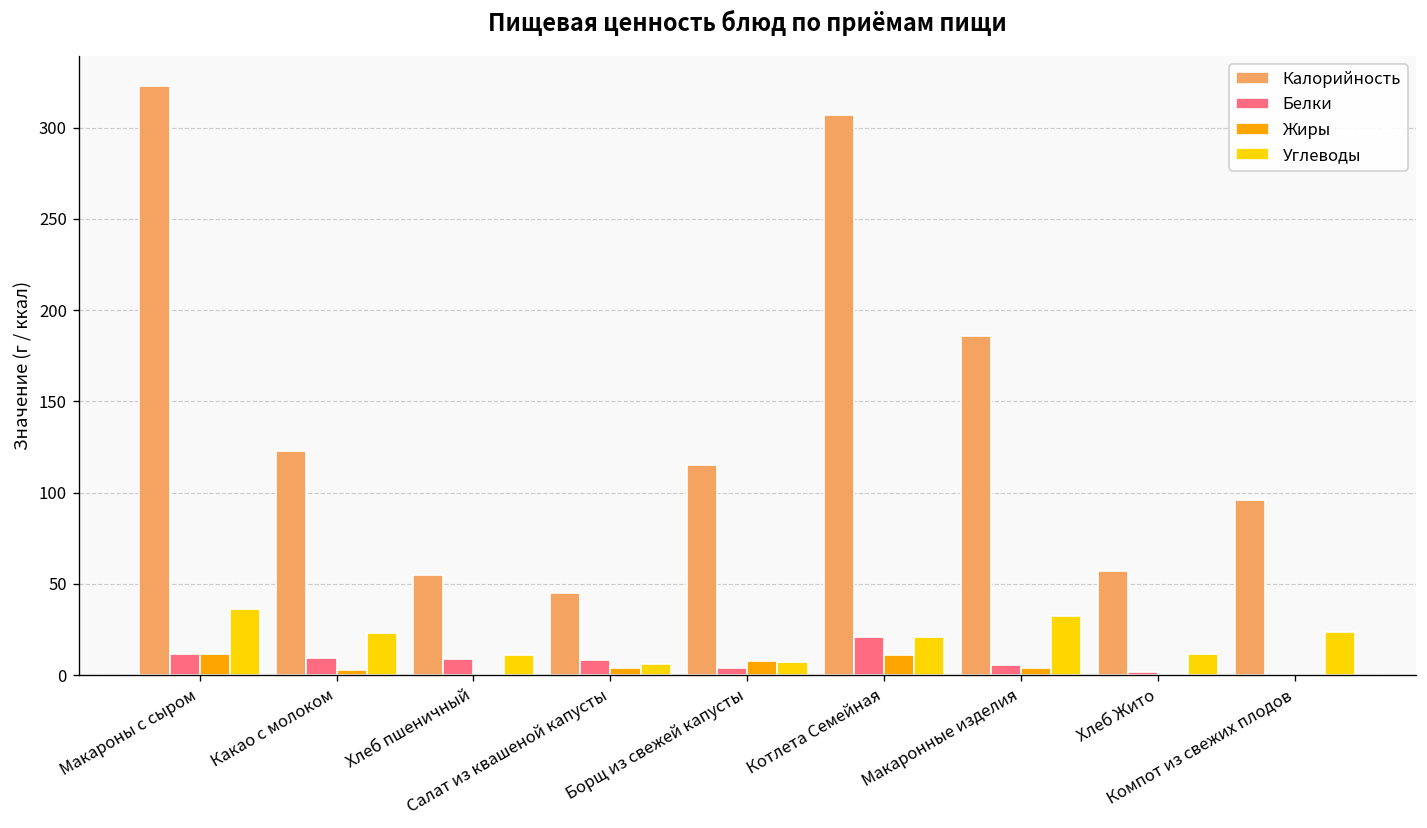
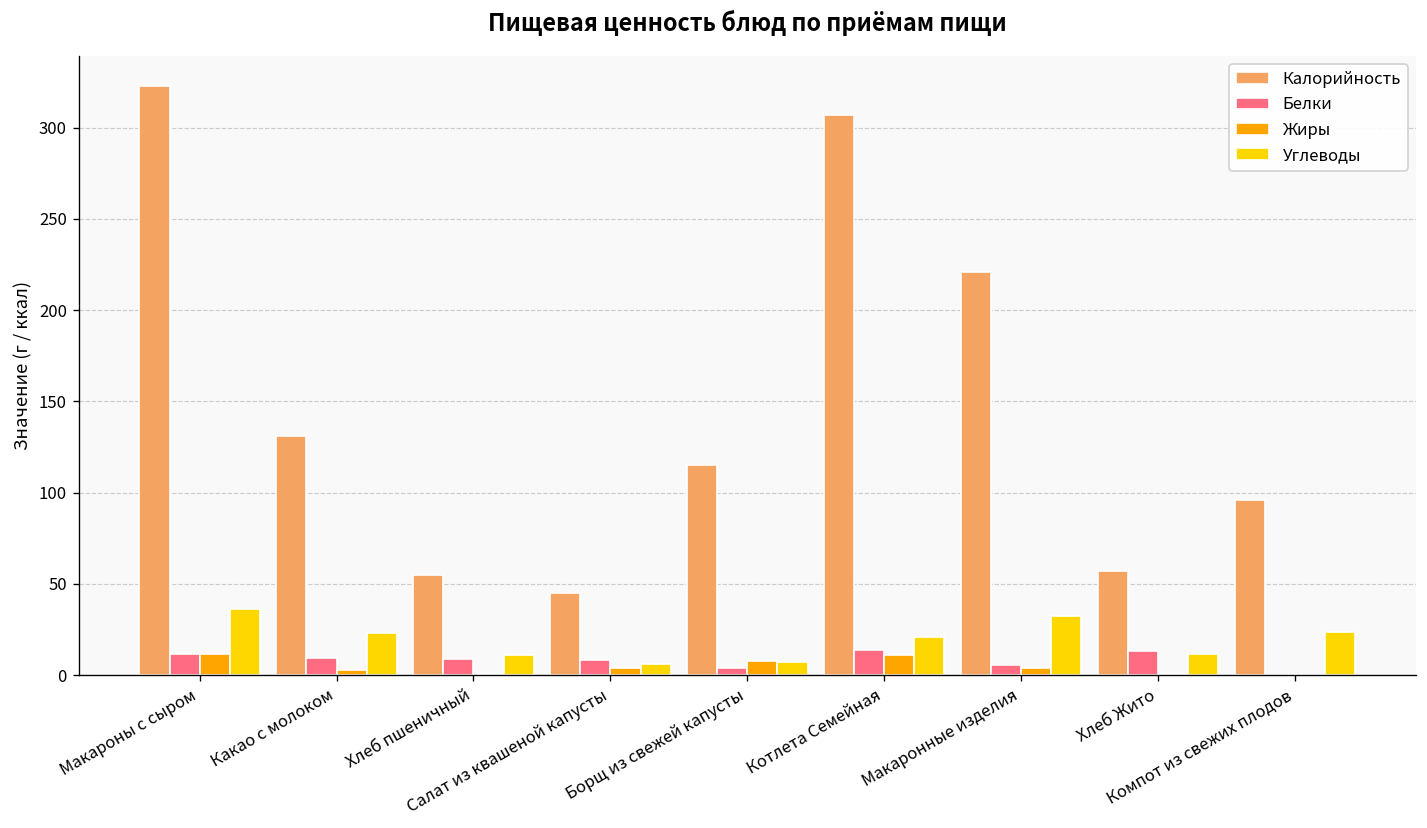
Калорийность, Какао с молоком: 123 -> 131
Белки, Котлета Семейная: 21 -> 14
Калорийность, Макаронные изделия: 186 -> 221
Белки, Хлеб Жито: 2 -> 13
